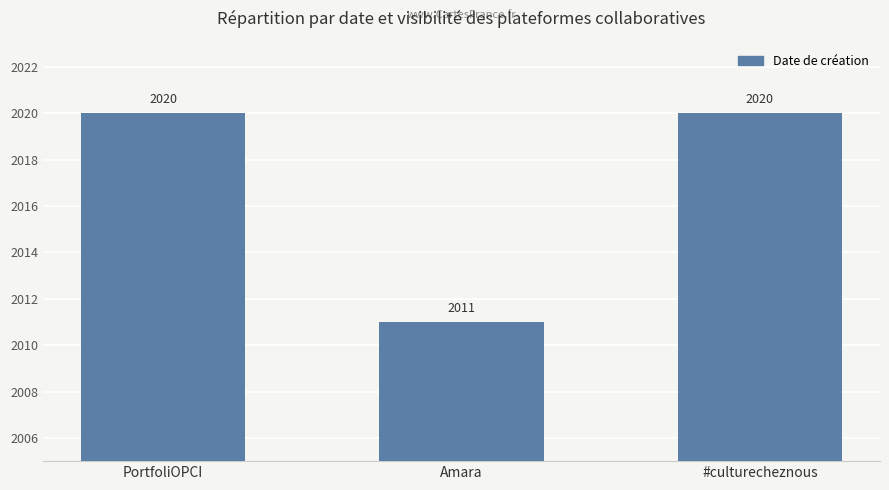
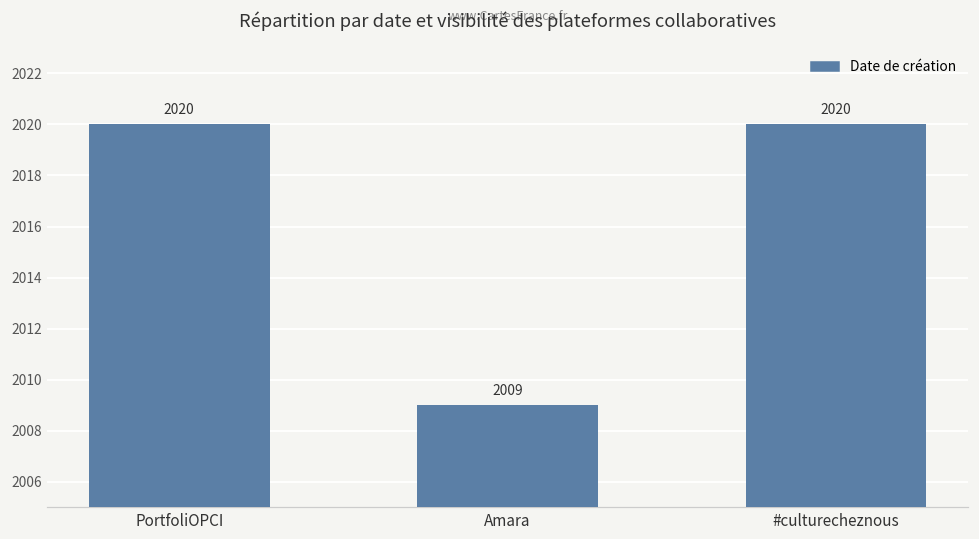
Amara: 2011 -> 2009
